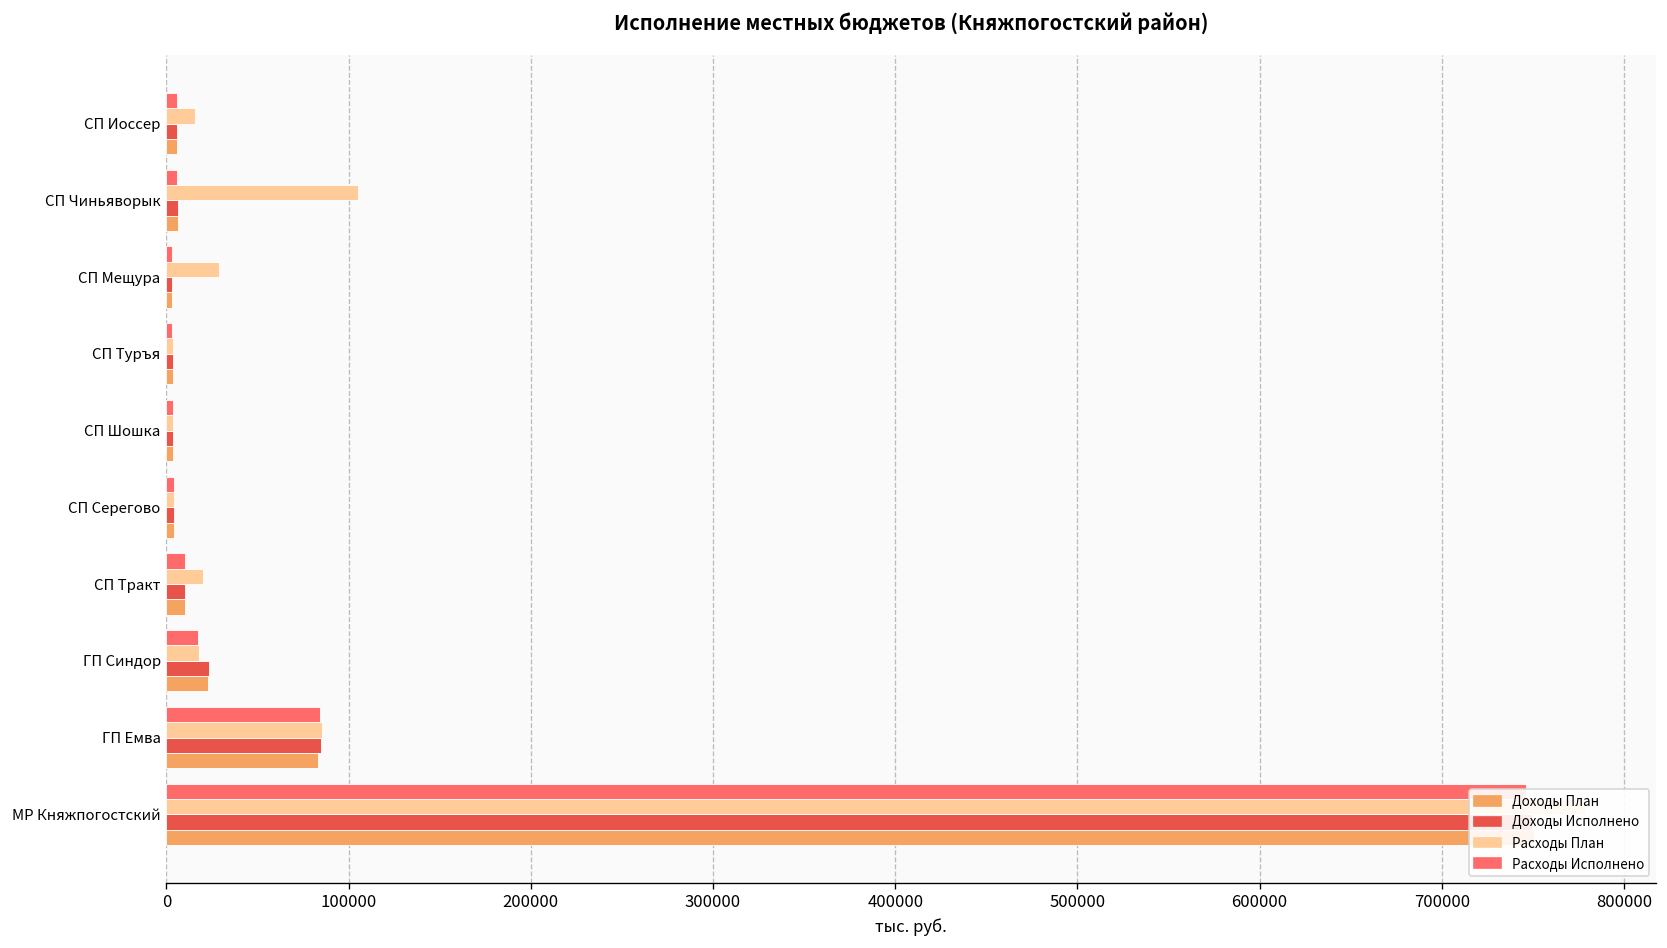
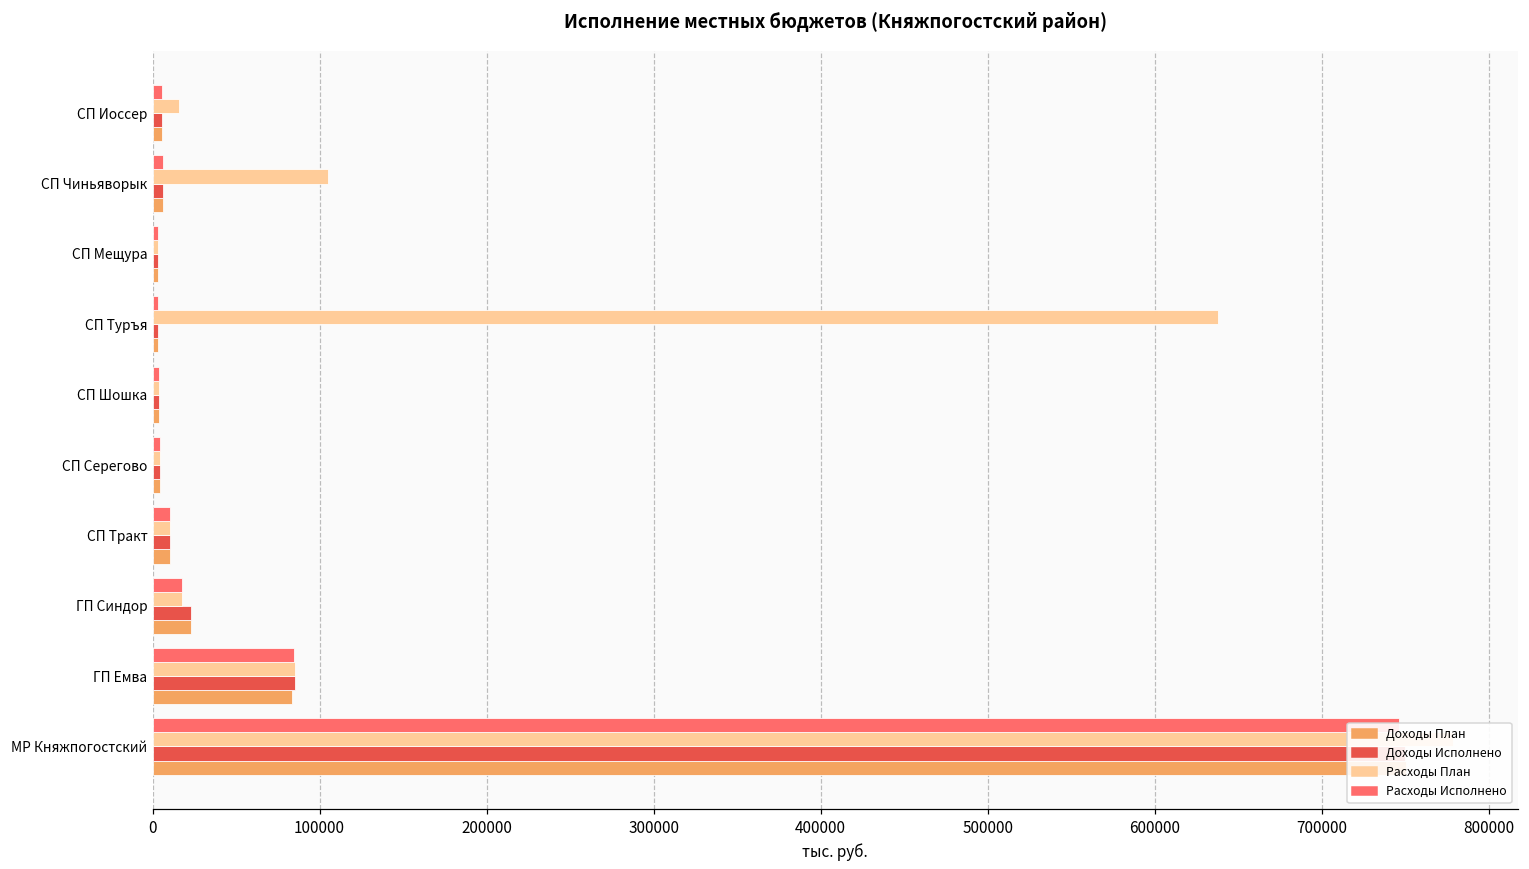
Расходы План, СП Мещура: 29000 -> 3000
Расходы План, СП Туръя: 3000 -> 638000
Расходы План, СП Тракт: 20000 -> 10000
